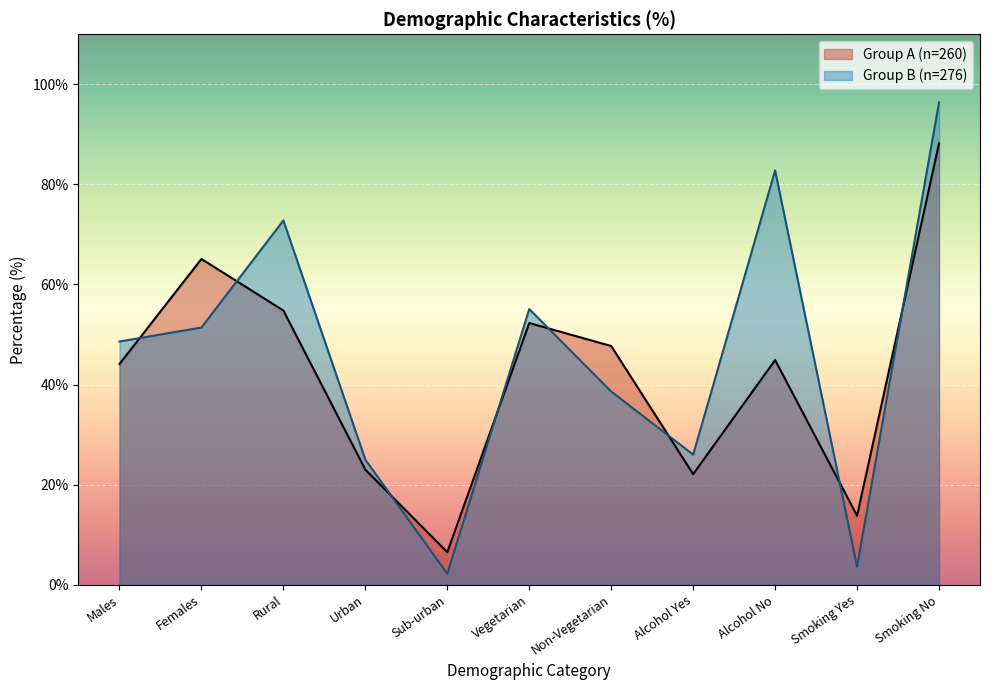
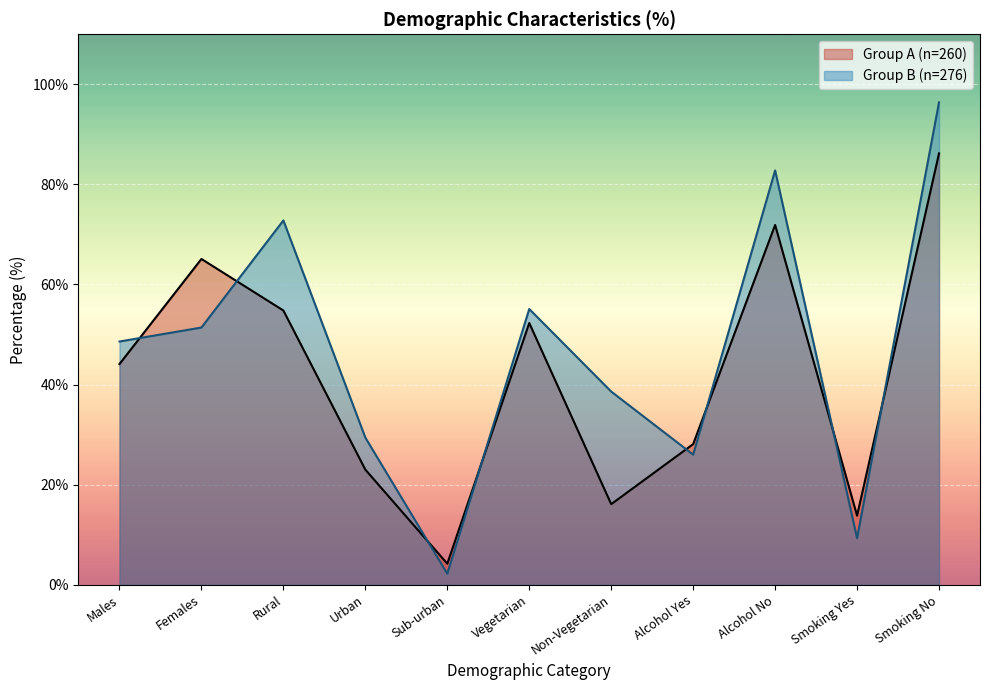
Group B (n=276), Urban: 25% -> 29%
Group A (n=260), Sub-urban: 7% -> 4%
Group A (n=260), Non-Vegetarian: 48% -> 16%
Group A (n=260), Alcohol Yes: 22% -> 28%
Group A (n=260), Alcohol No: 45% -> 72%
Group B (n=276), Smoking Yes: 4% -> 9%
Group A (n=260), Smoking No: 88% -> 86%
